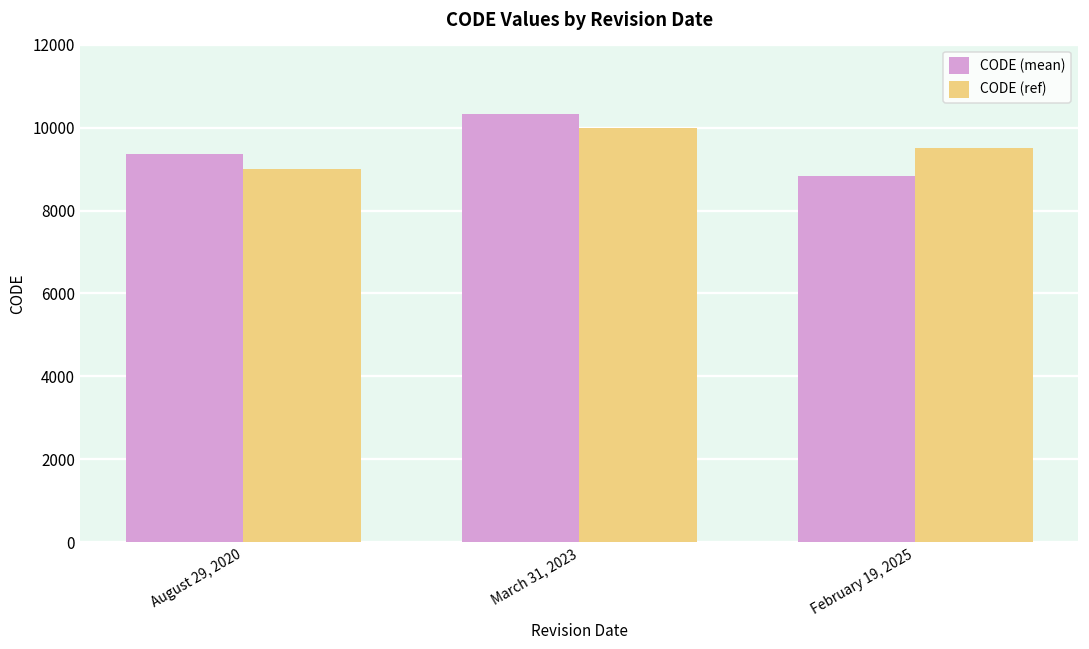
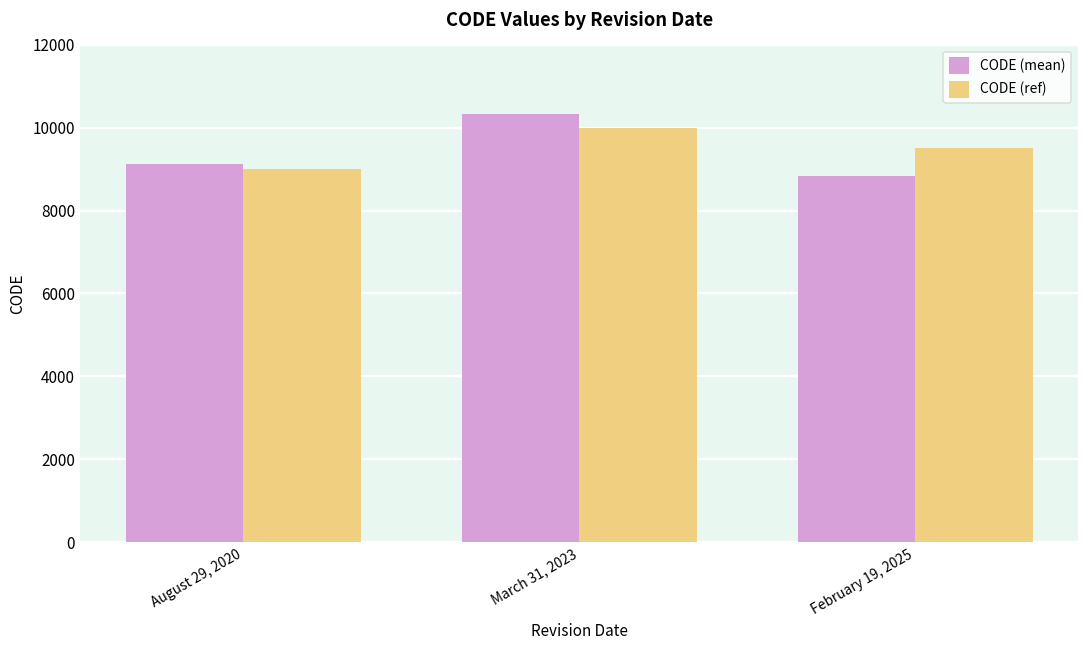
CODE (mean), August 29, 2020: 9400 -> 9100
